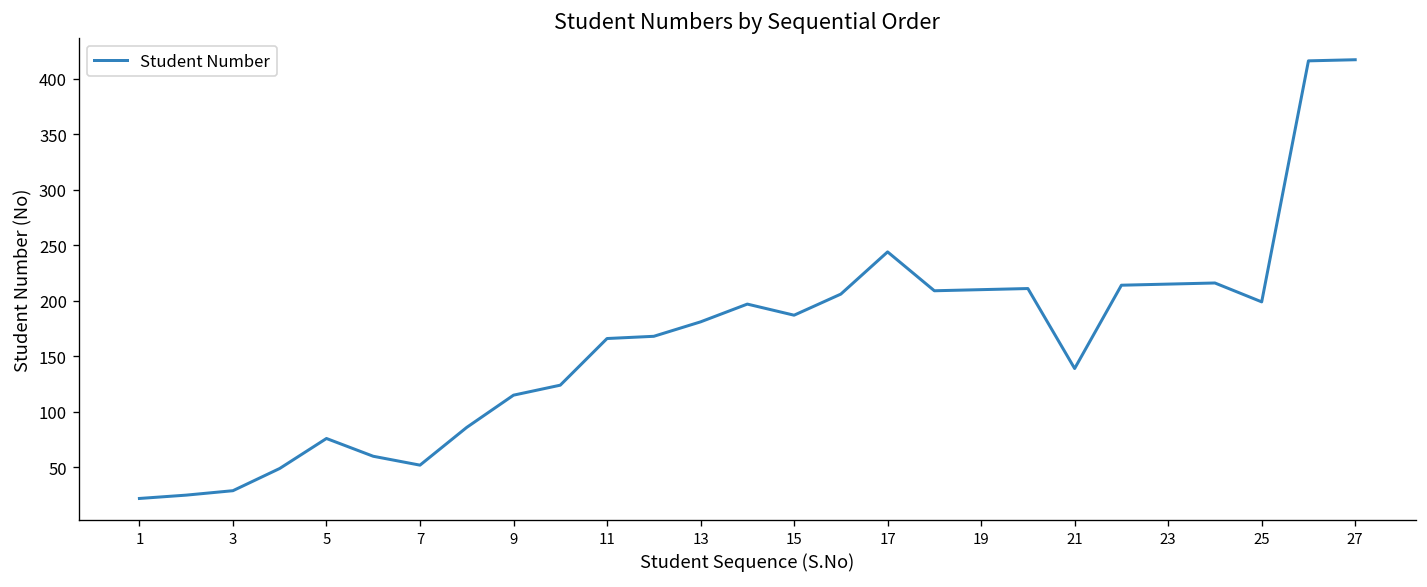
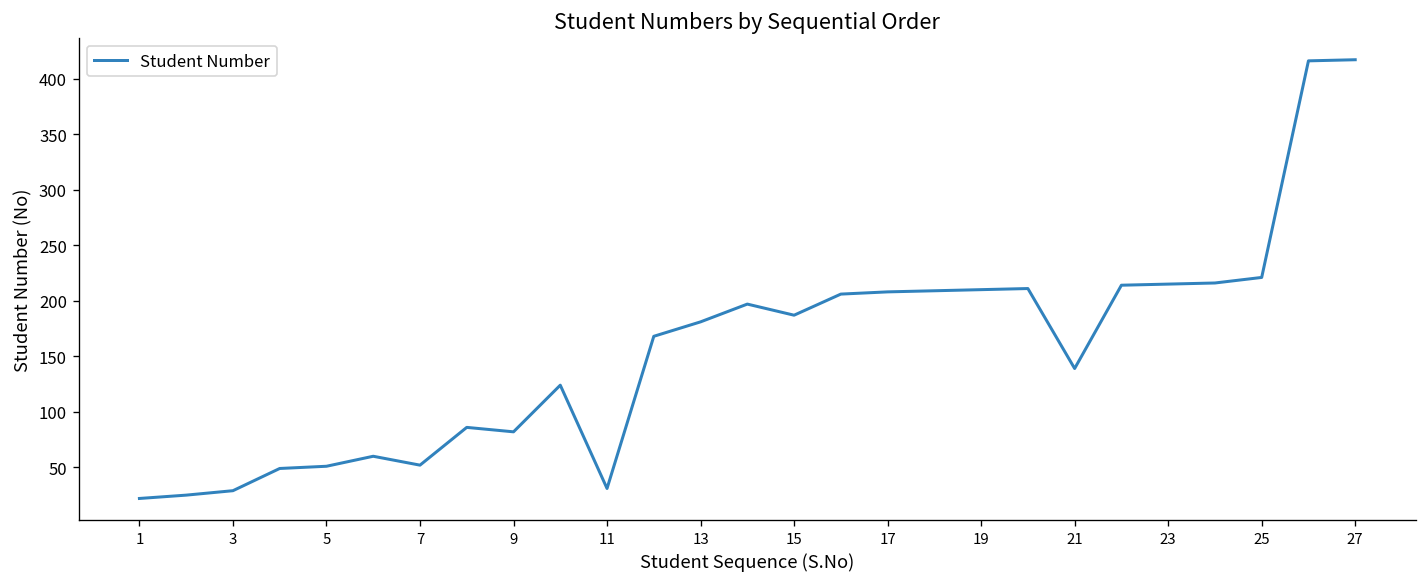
5: 80 -> 50
9: 120 -> 80
11: 170 -> 30
17: 240 -> 210
25: 200 -> 220
